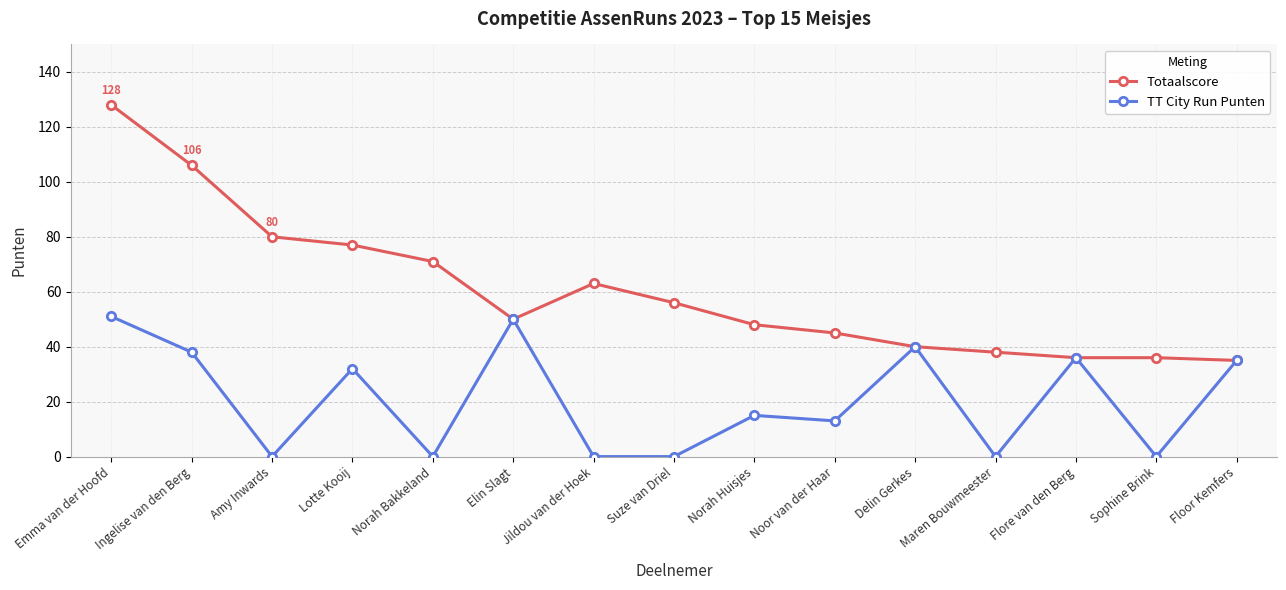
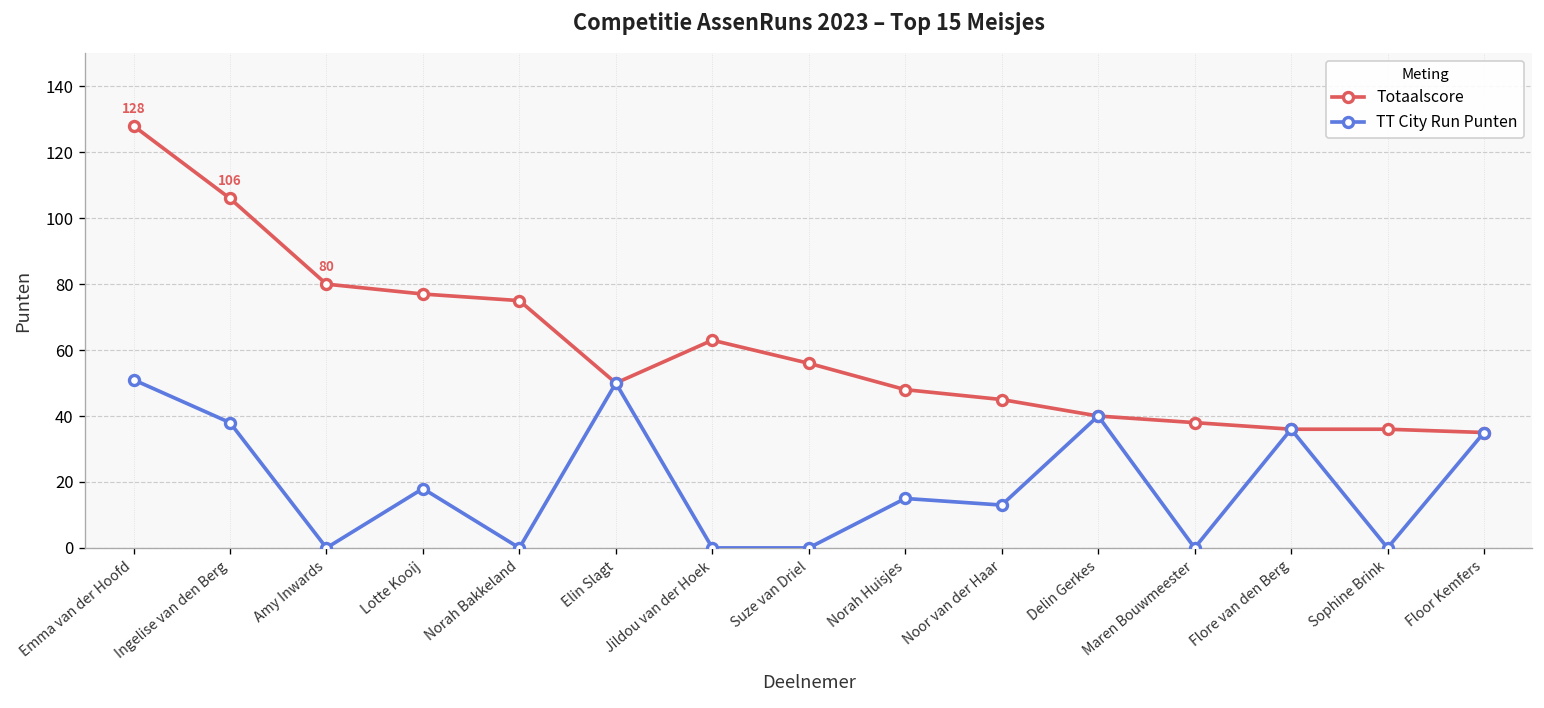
TT City Run Punten, Lotte Kooij: 32 -> 18
Totaalscore, Norah Bakkeland: 71 -> 75
